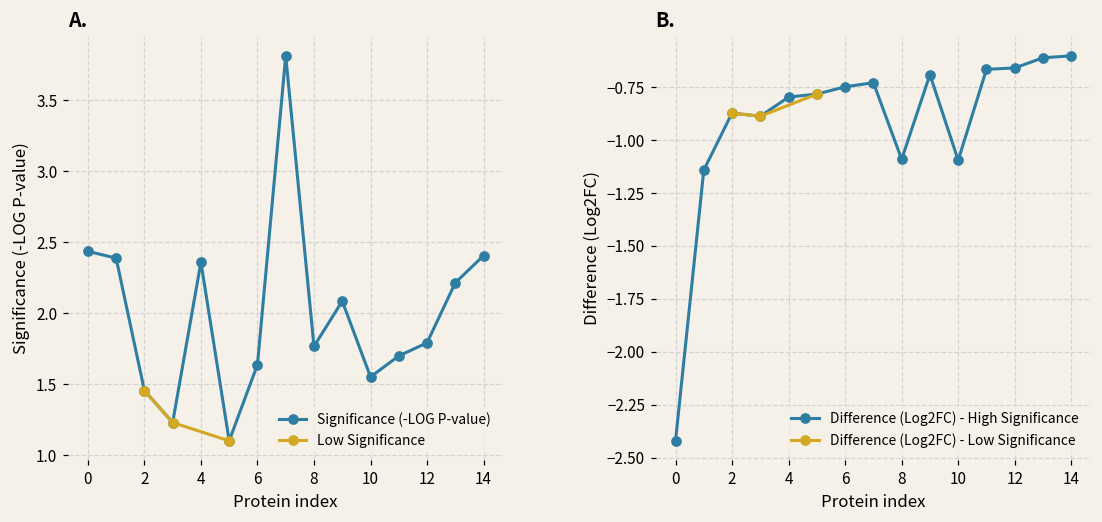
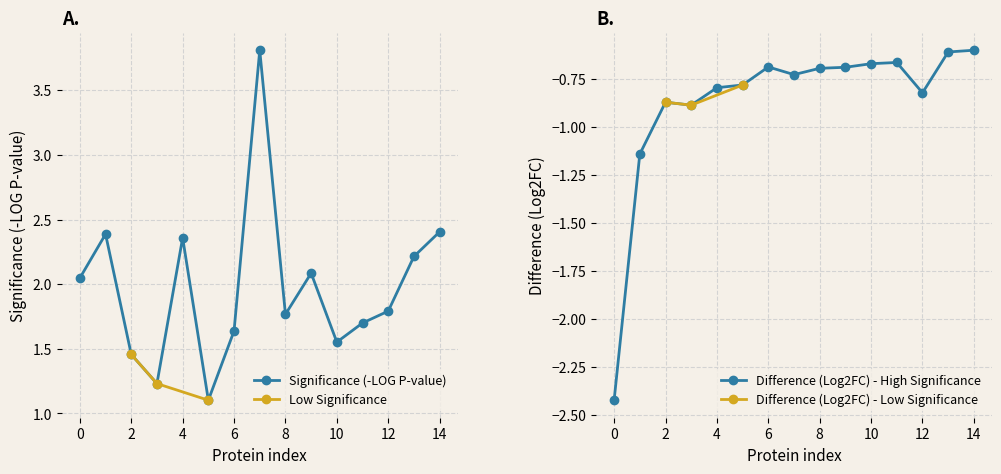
A., Significance (-LOG P-value), 0: 2.44 -> 2.05
B., Difference (Log2FC) - High Significance, 6: -0.75 -> -0.69
B., Difference (Log2FC) - High Significance, 8: -1.09 -> -0.70
B., Difference (Log2FC) - High Significance, 10: -1.10 -> -0.67
B., Difference (Log2FC) - High Significance, 12: -0.66 -> -0.82
